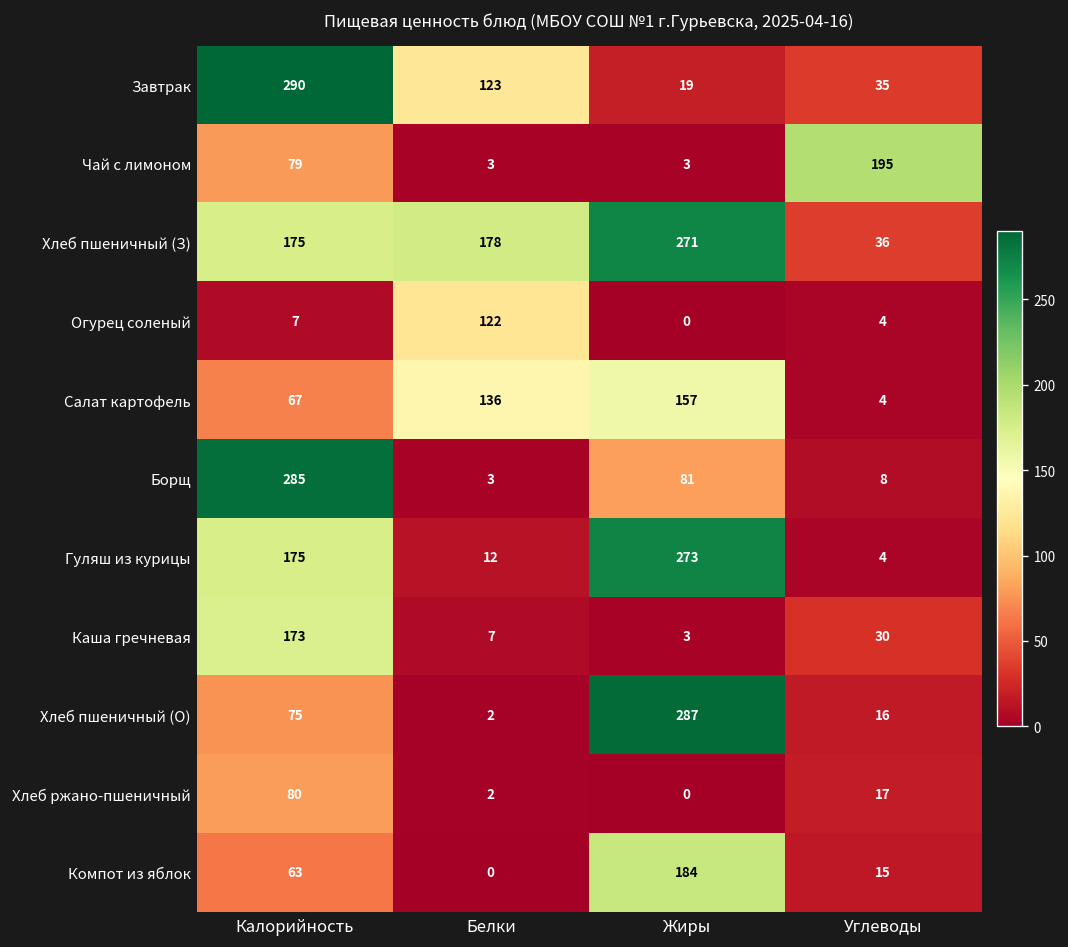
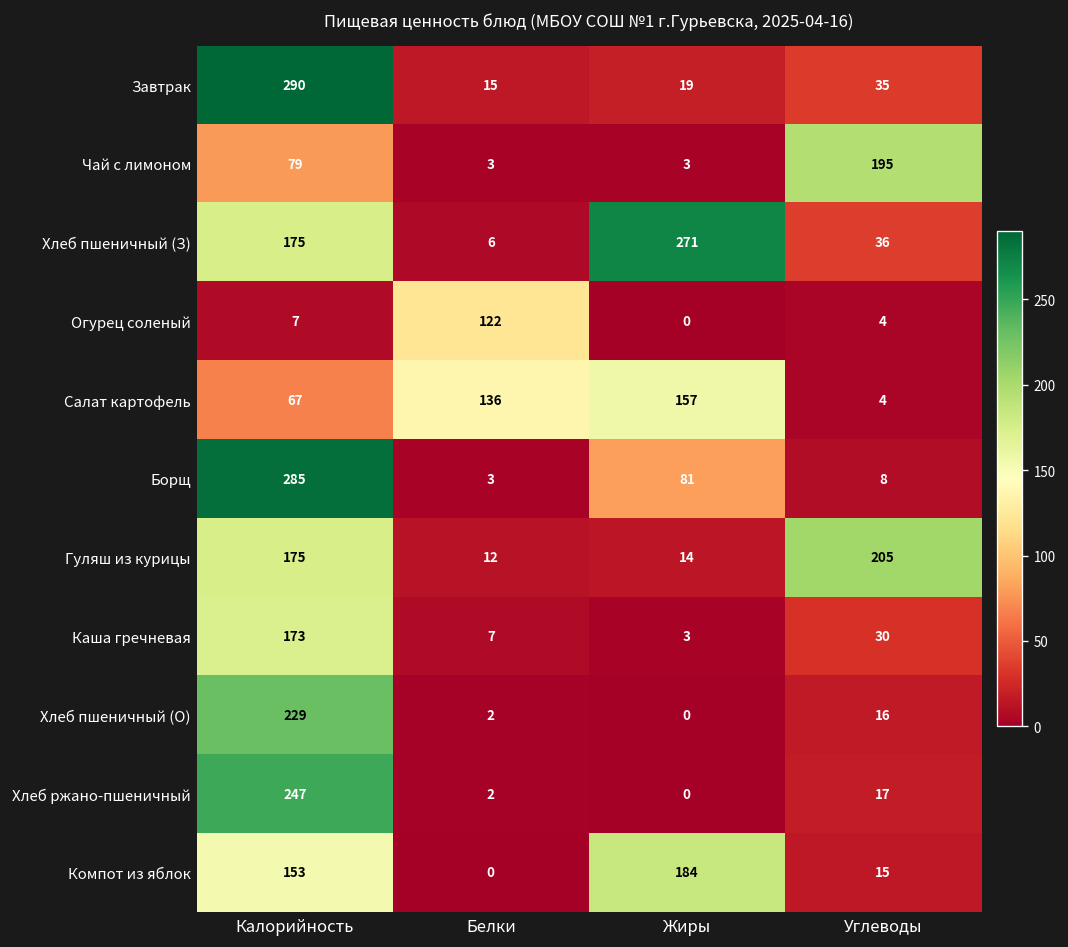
Завтрак, Белки: 123 -> 15
Хлеб пшеничный (З), Белки: 178 -> 6
Гуляш из курицы, Жиры: 273 -> 14
Гуляш из курицы, Углеводы: 4 -> 205
Хлеб пшеничный (О), Калорийность: 75 -> 229
Хлеб пшеничный (О), Жиры: 287 -> 0
Хлеб ржано-пшеничный, Калорийность: 80 -> 247
Компот из яблок, Калорийность: 63 -> 153
